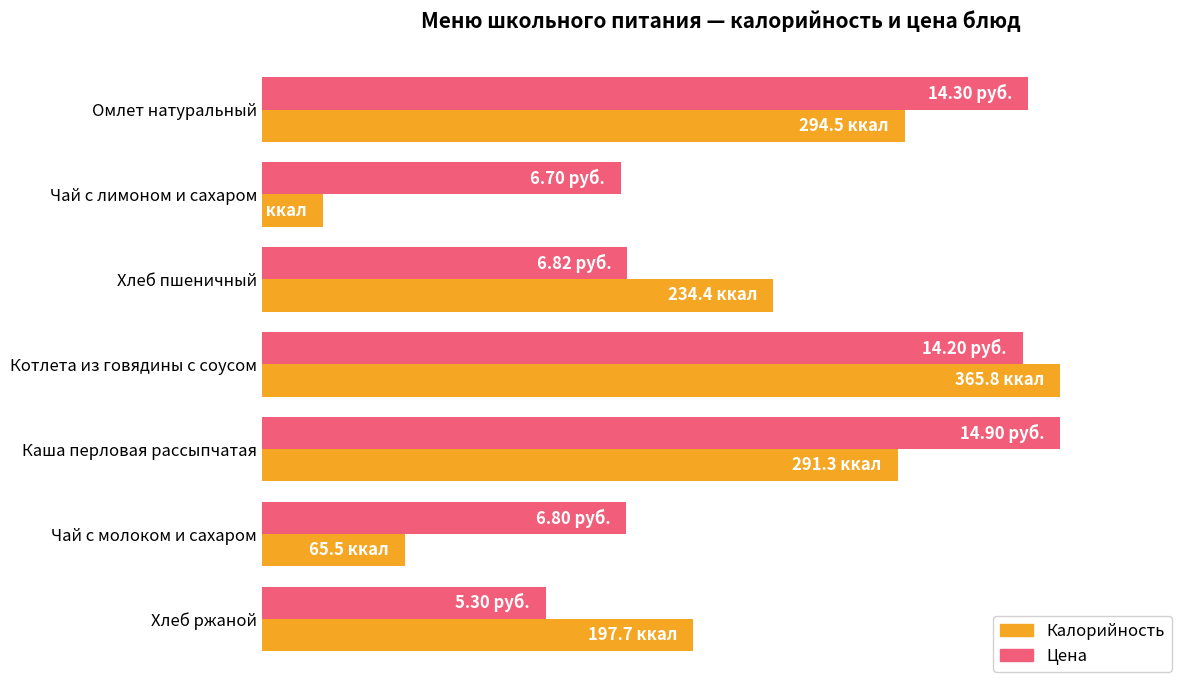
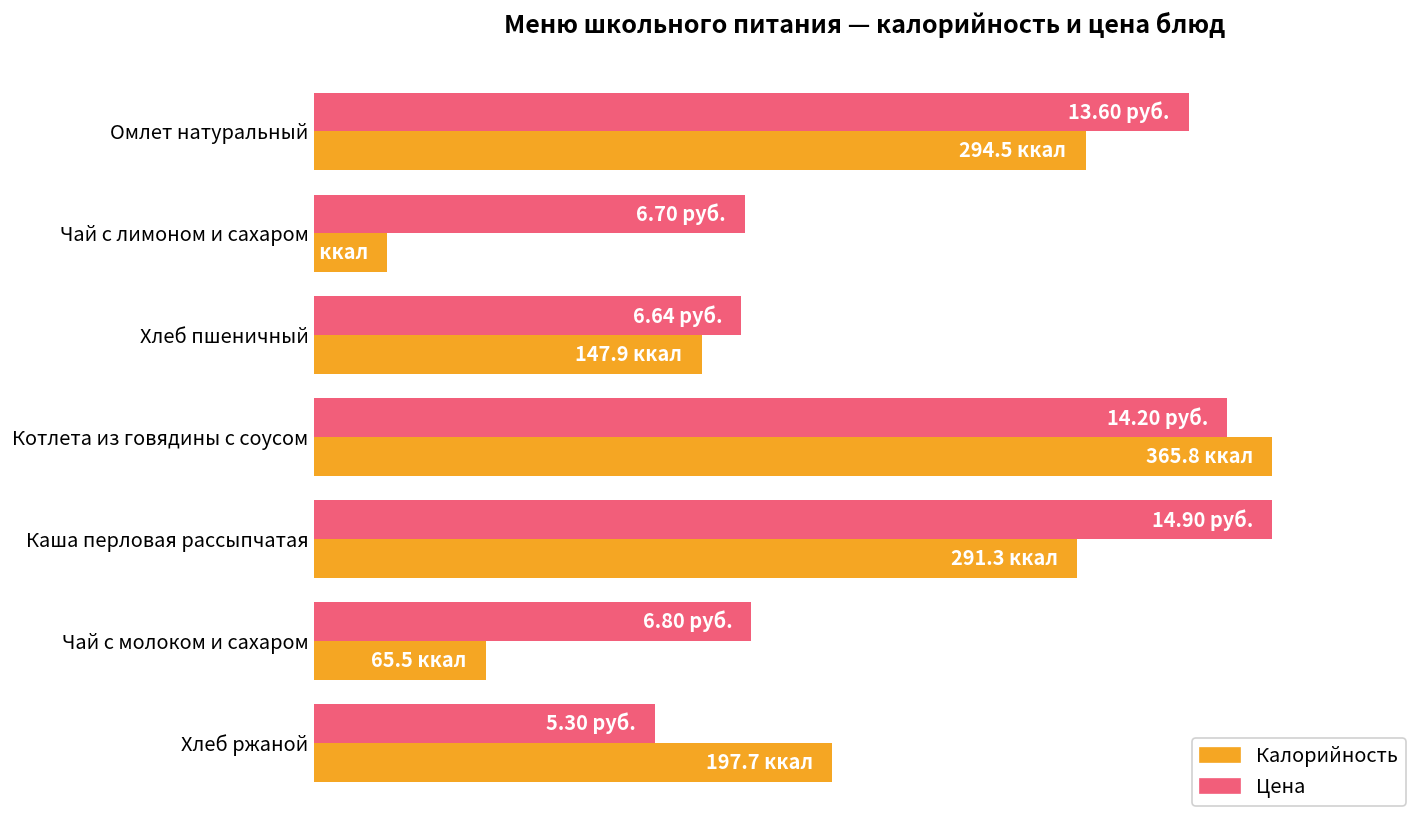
Цена, Омлет натуральный: 14.30 -> 13.60
Цена, Хлеб пшеничный: 6.82 -> 6.64
Калорийность, Хлеб пшеничный: 234.4 -> 147.9
